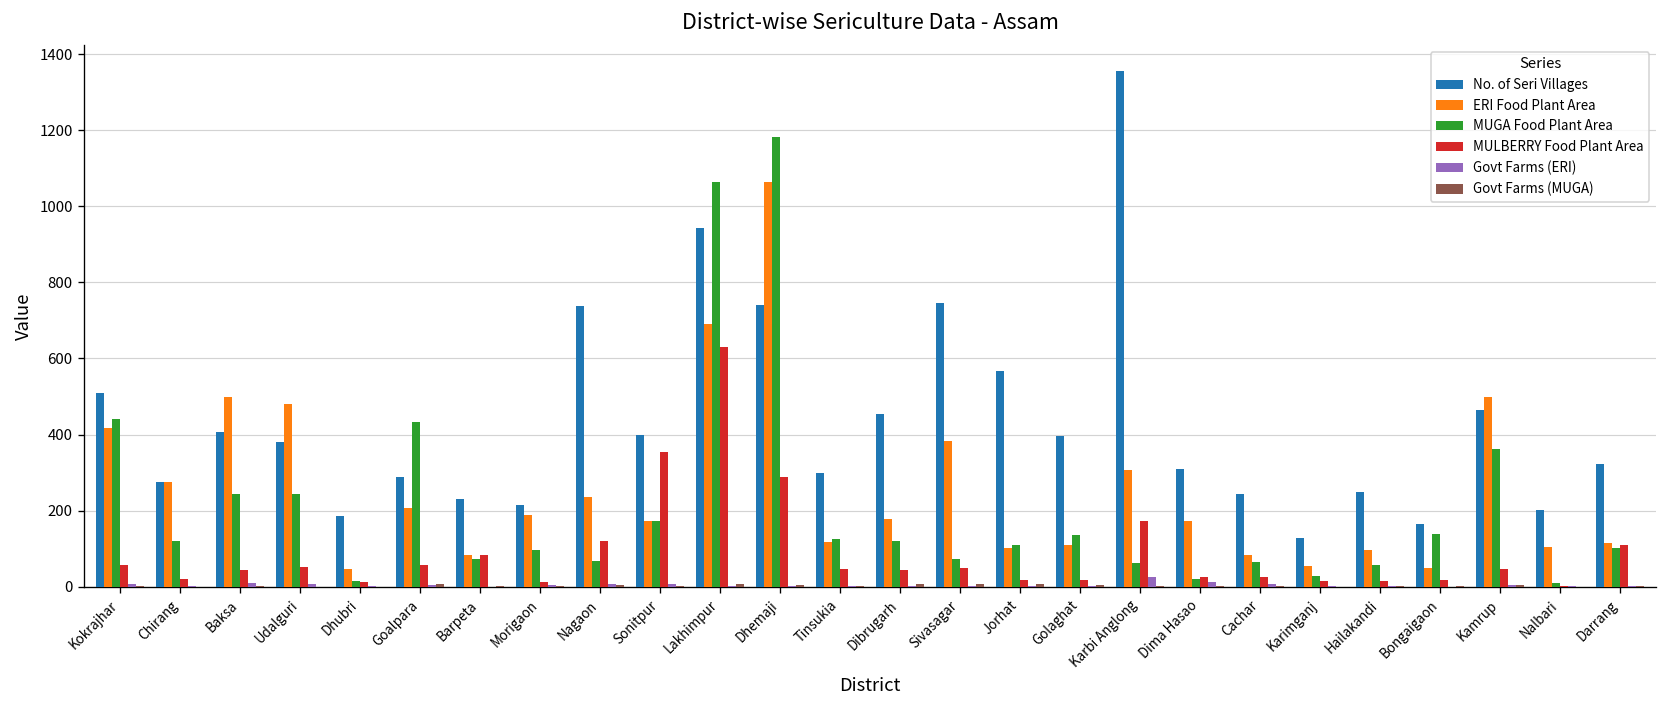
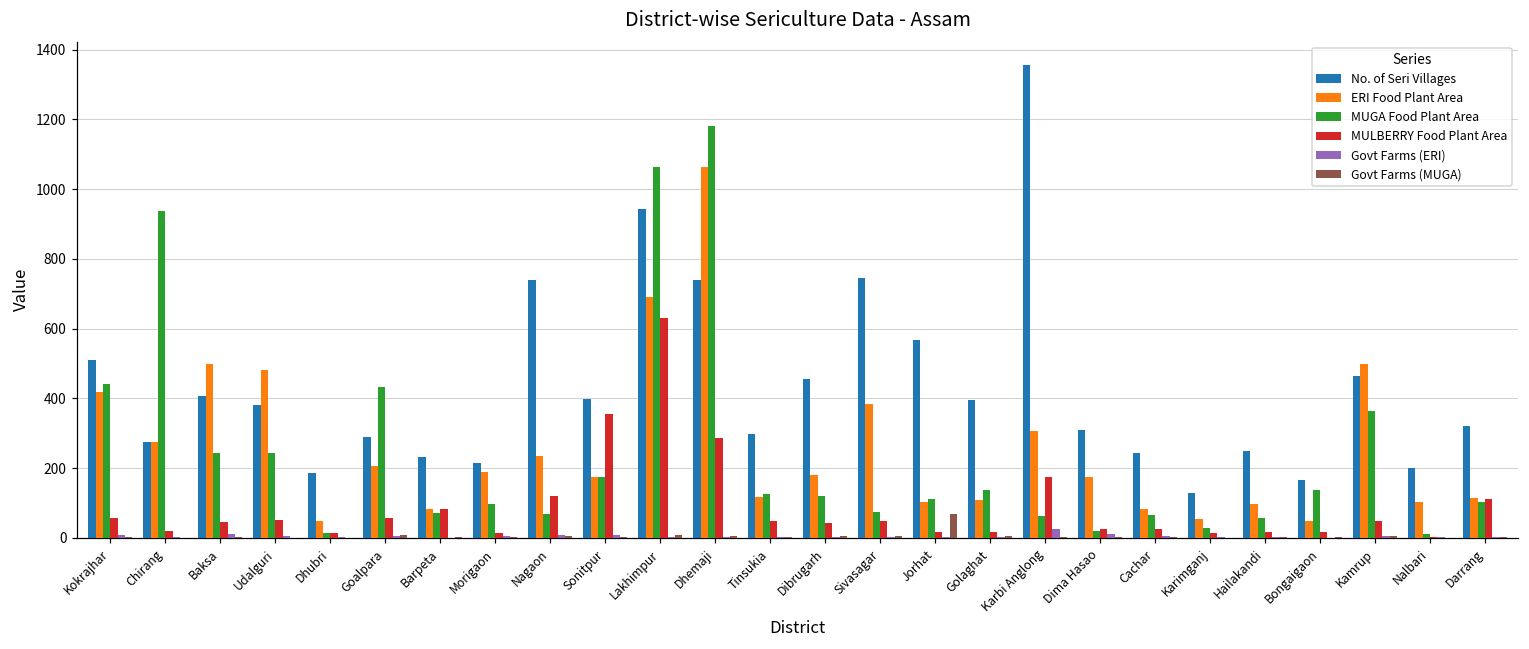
MUGA Food Plant Area, Chirang: 120 -> 940
Govt Farms (MUGA), Jorhat: 10 -> 70
